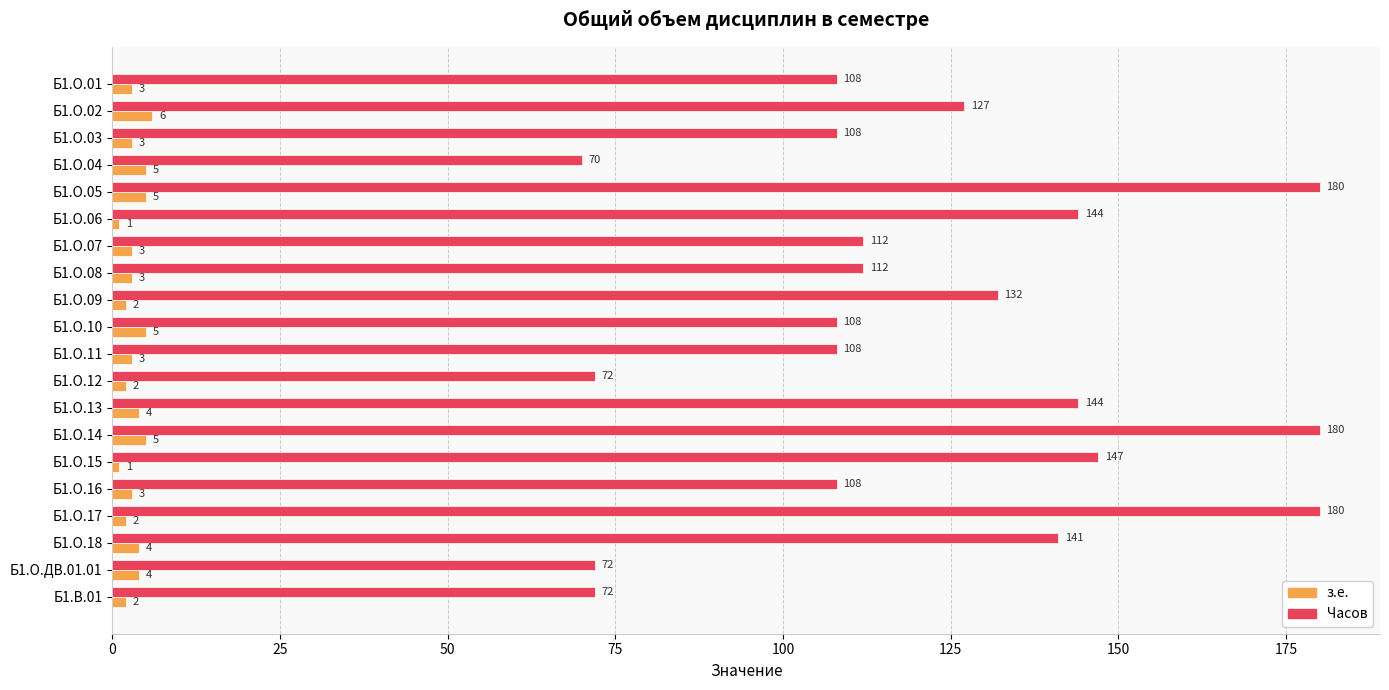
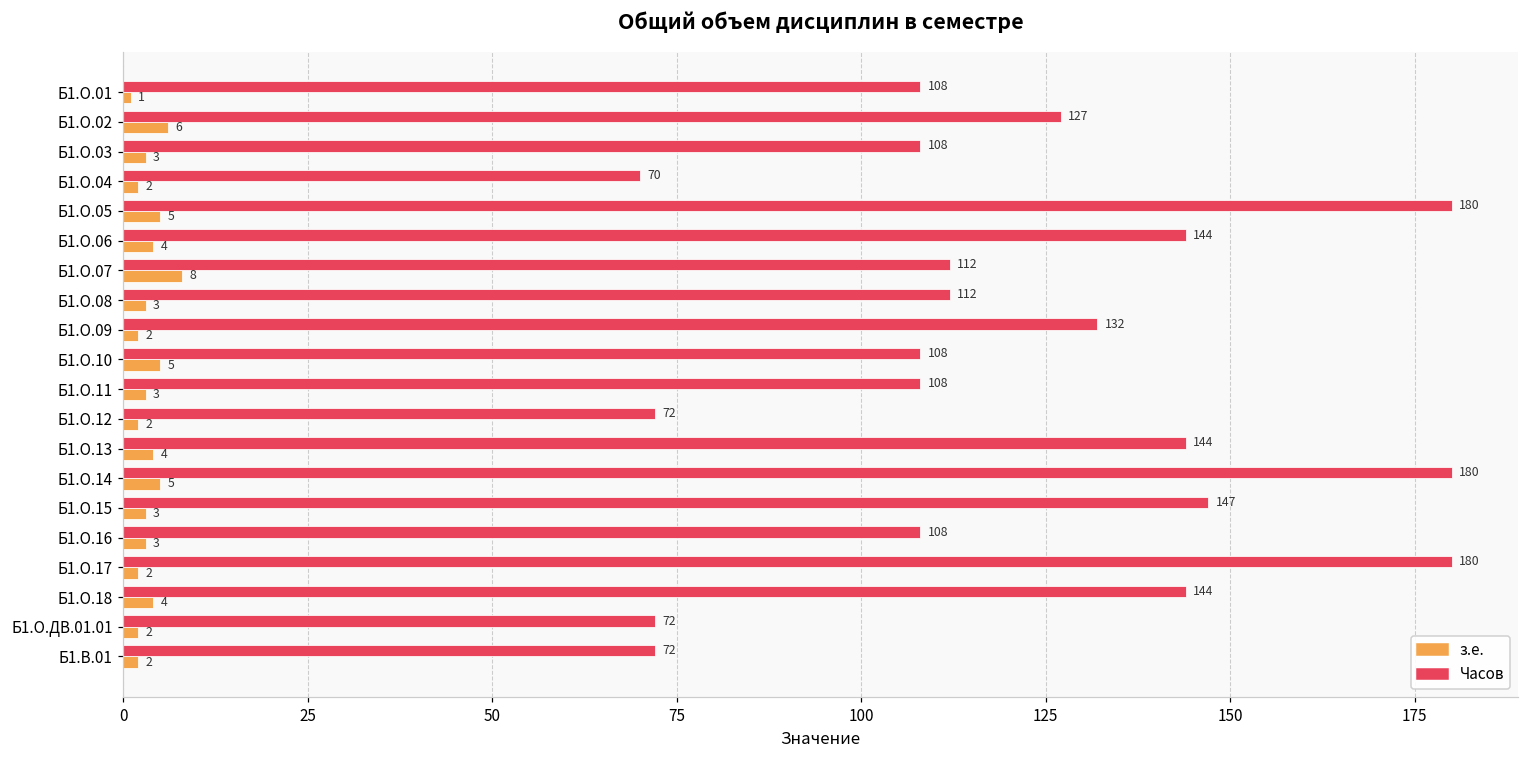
з.е., Б1.О.01: 3 -> 1
з.е., Б1.О.04: 5 -> 2
з.е., Б1.О.06: 1 -> 4
з.е., Б1.О.07: 3 -> 8
з.е., Б1.О.15: 1 -> 3
Часов, Б1.О.18: 141 -> 144
з.е., Б1.О.ДВ.01.01: 4 -> 2
